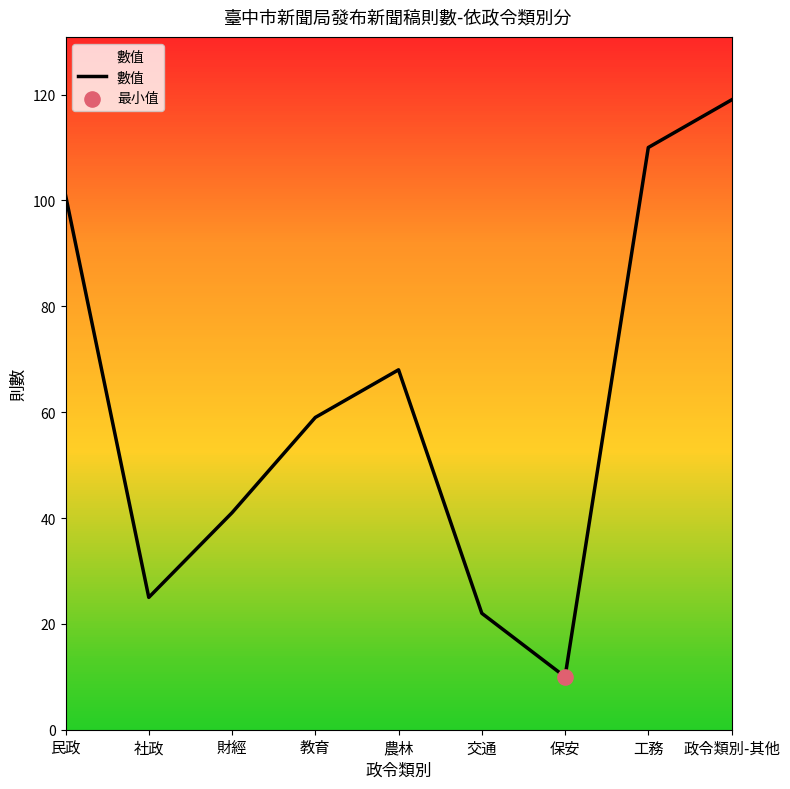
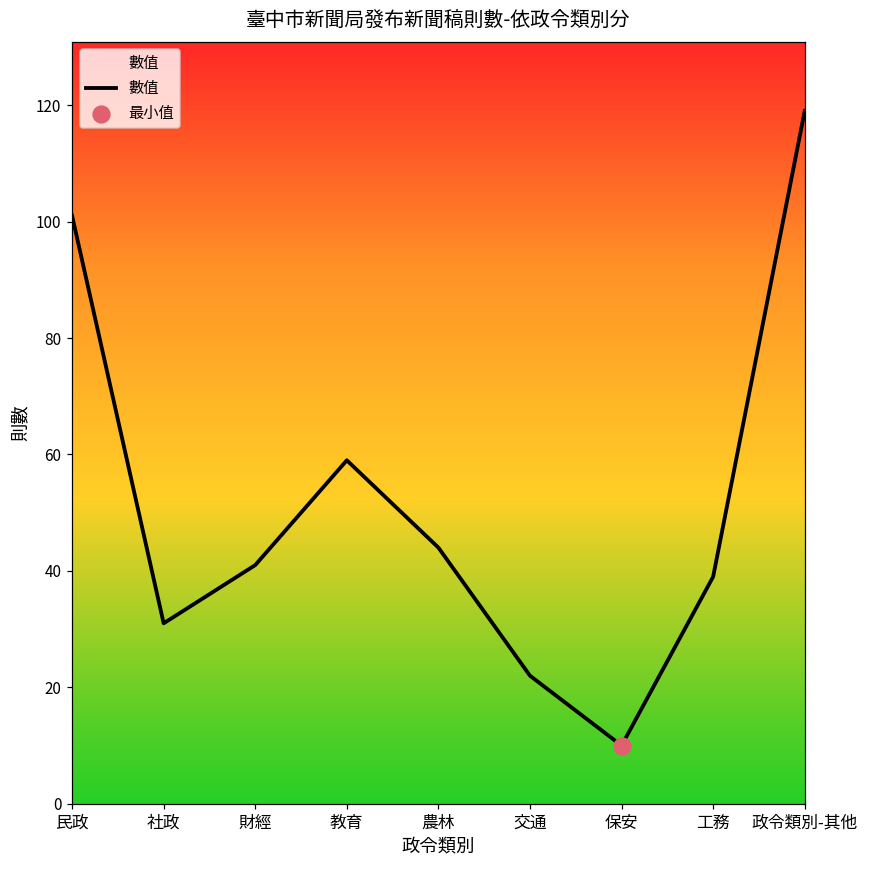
數值, 社政: 25 -> 31
數值, 農林: 68 -> 44
數值, 工務: 110 -> 39
